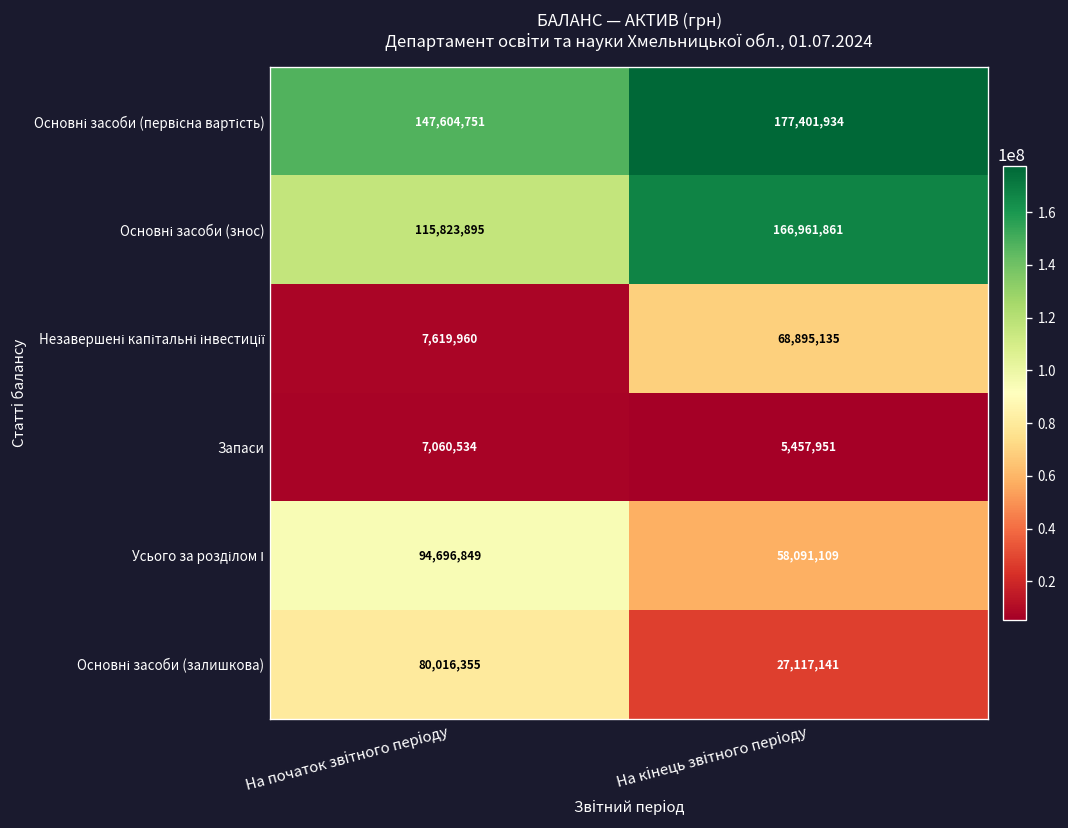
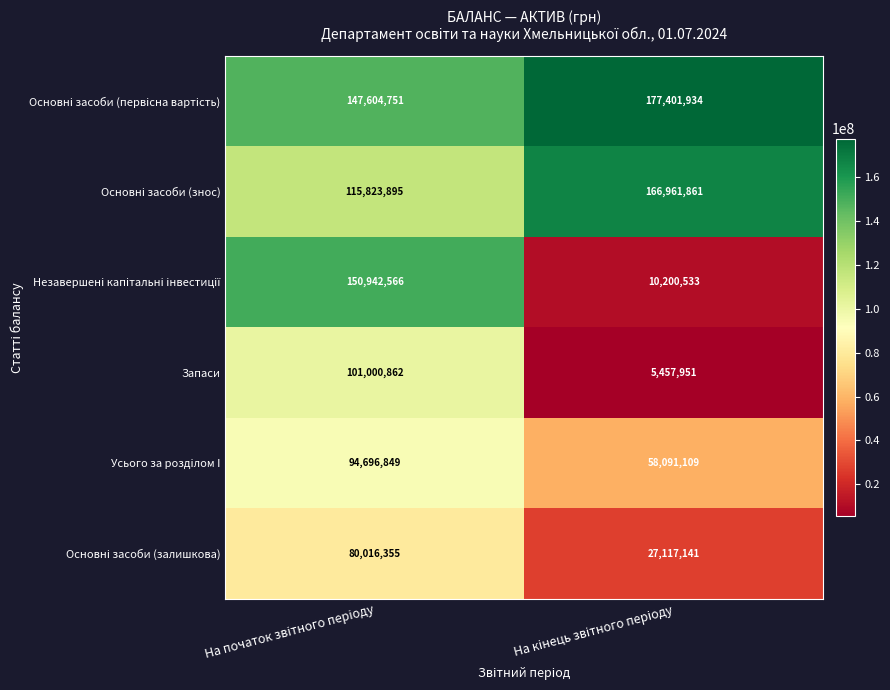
Незавершені капітальні інвестиції, На початок звітного періоду: 7,619,960 -> 150,942,566
Незавершені капітальні інвестиції, На кінець звітного періоду: 68,895,135 -> 10,200,533
Запаси, На початок звітного періоду: 7,060,534 -> 101,000,862
